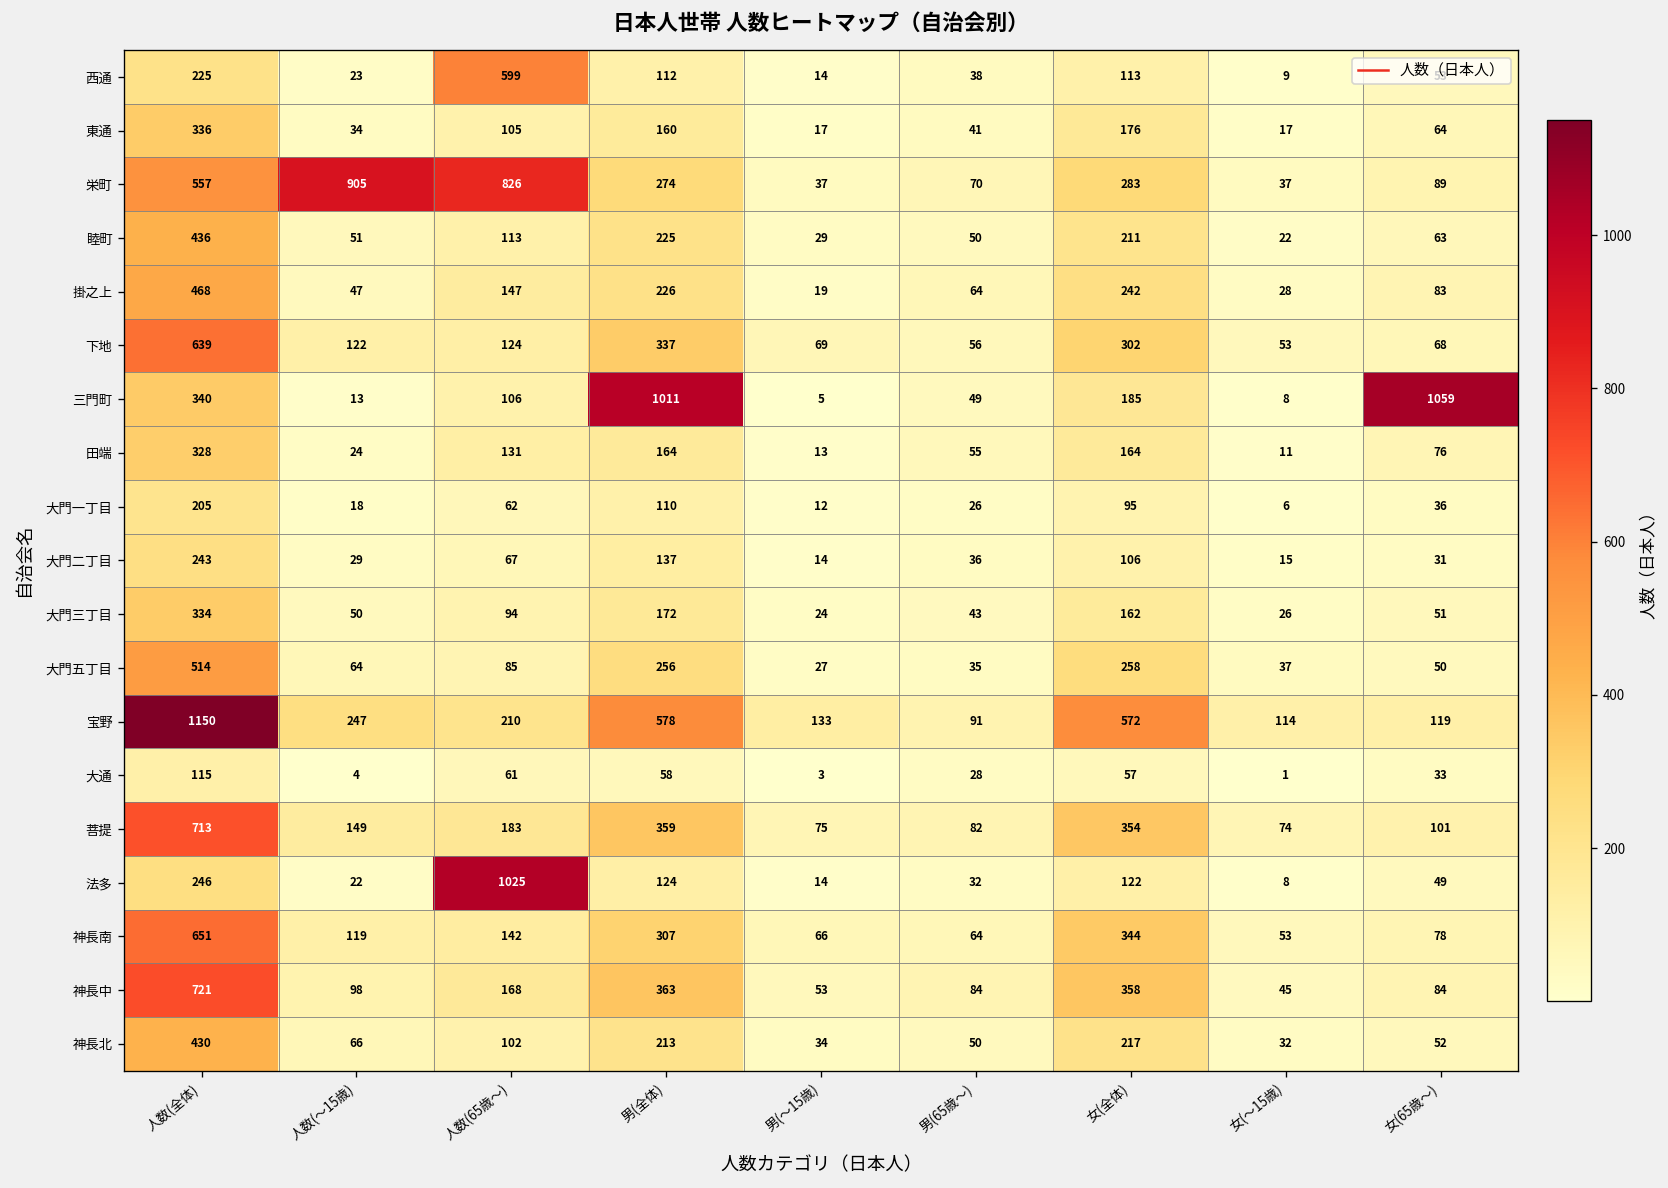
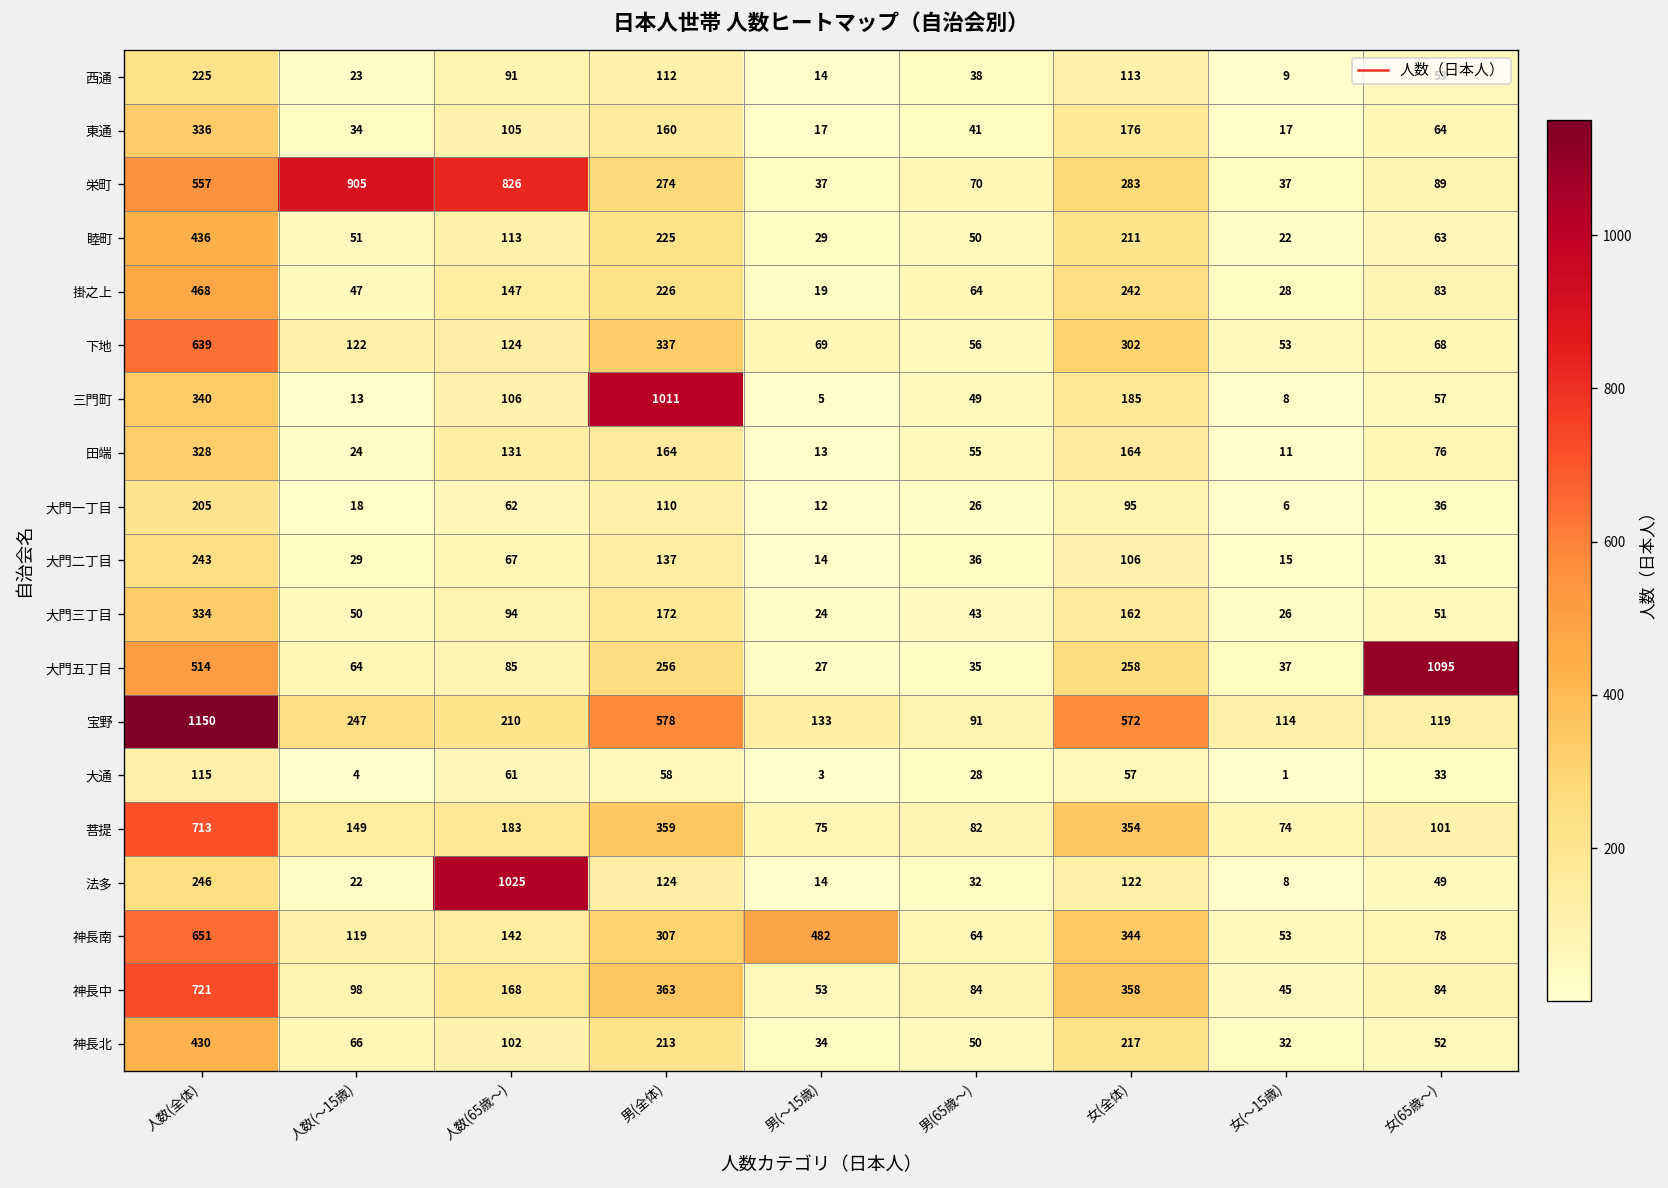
西通, 人数(65歳～): 599 -> 91
三門町, 女(65歳～): 1059 -> 57
大門五丁目, 女(65歳～): 50 -> 1095
神長南, 男(～15歳): 66 -> 482
